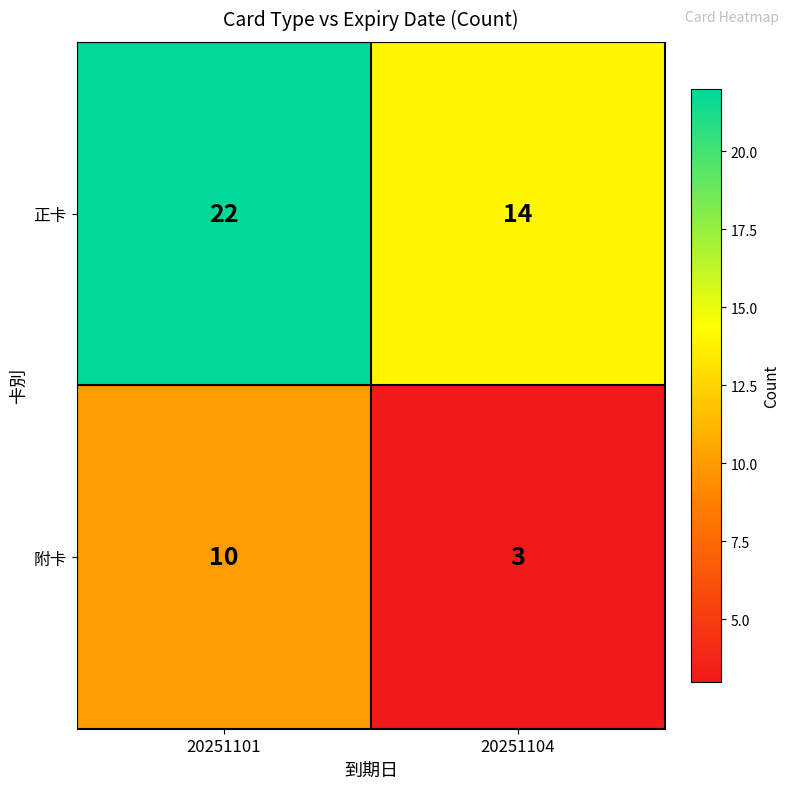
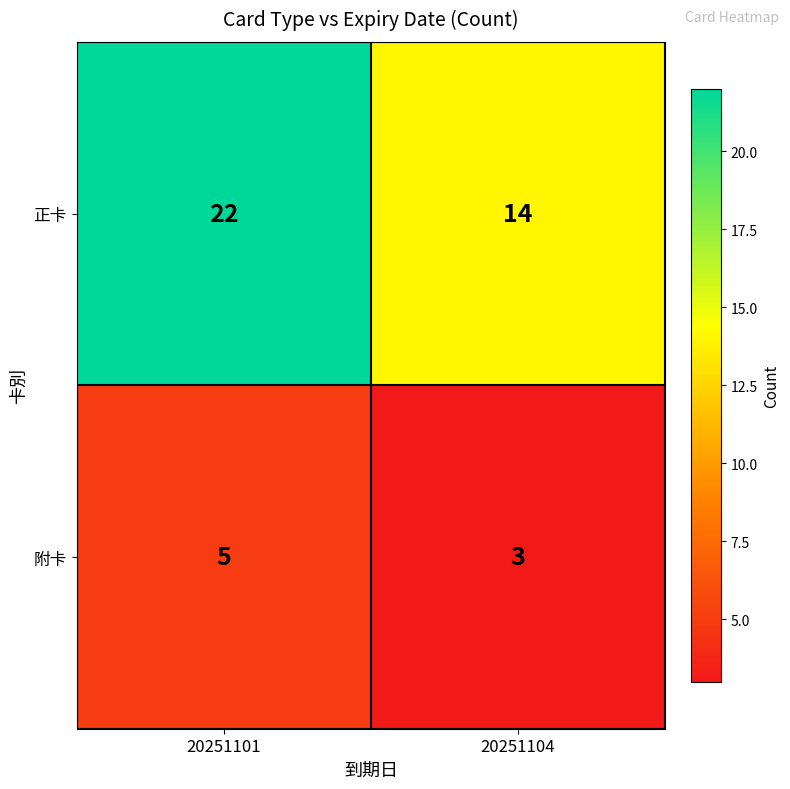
附卡, 20251101: 10 -> 5
